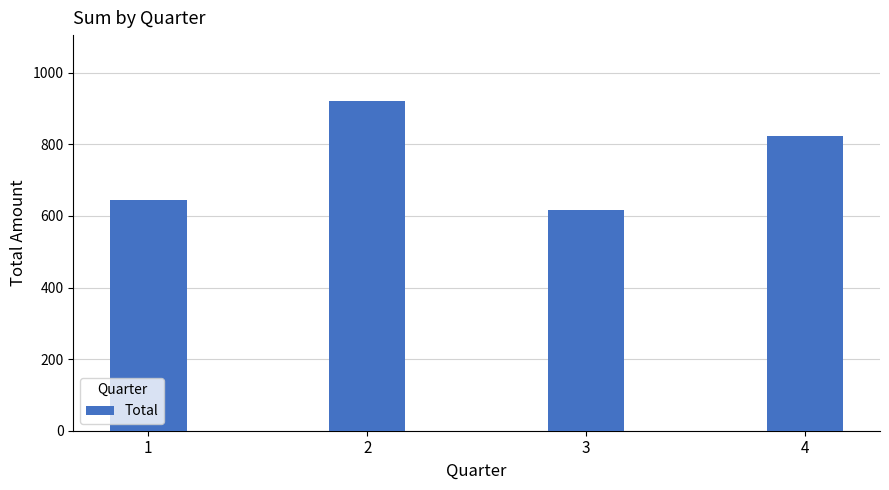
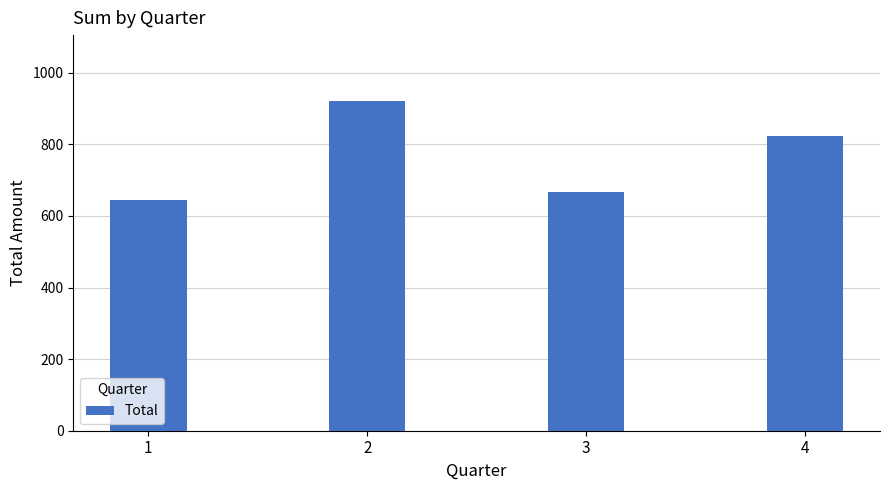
3: 620 -> 670
